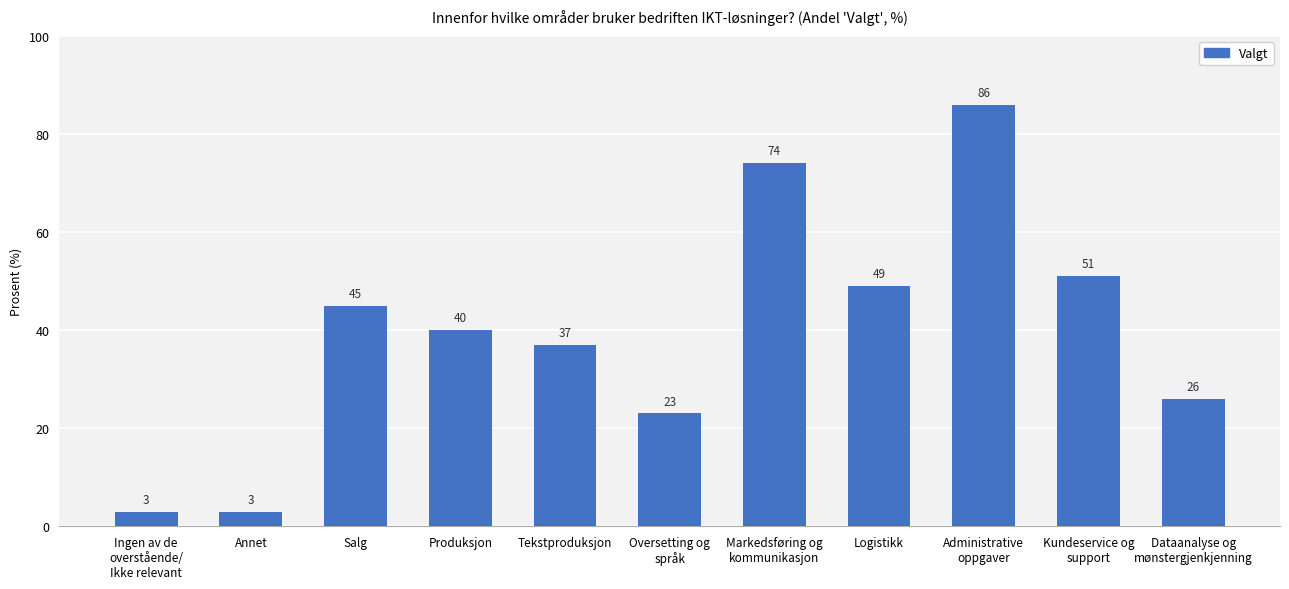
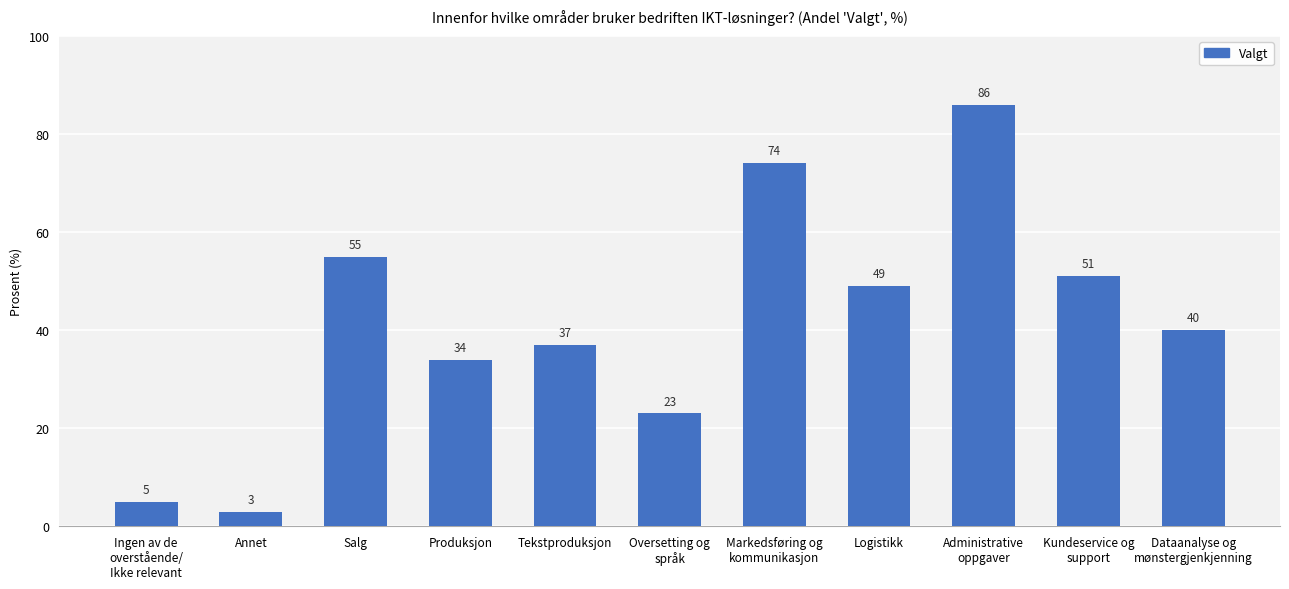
Ingen av de overstående/ Ikke relevant: 3 -> 5
Salg: 45 -> 55
Produksjon: 40 -> 34
Dataanalyse og mønstergjenkjenning: 26 -> 40
